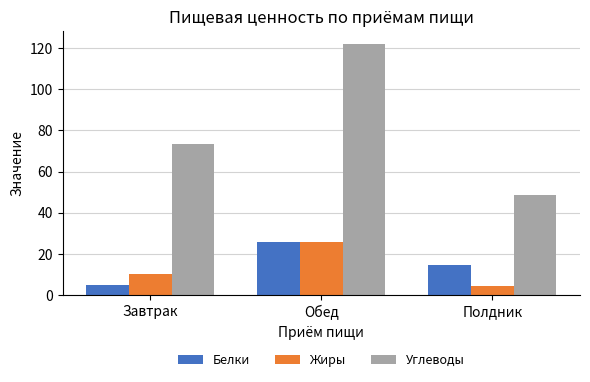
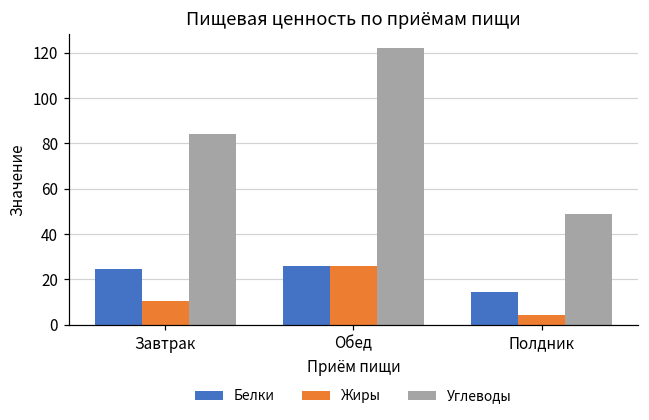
Белки, Завтрак: 5 -> 24
Углеводы, Завтрак: 73 -> 84
